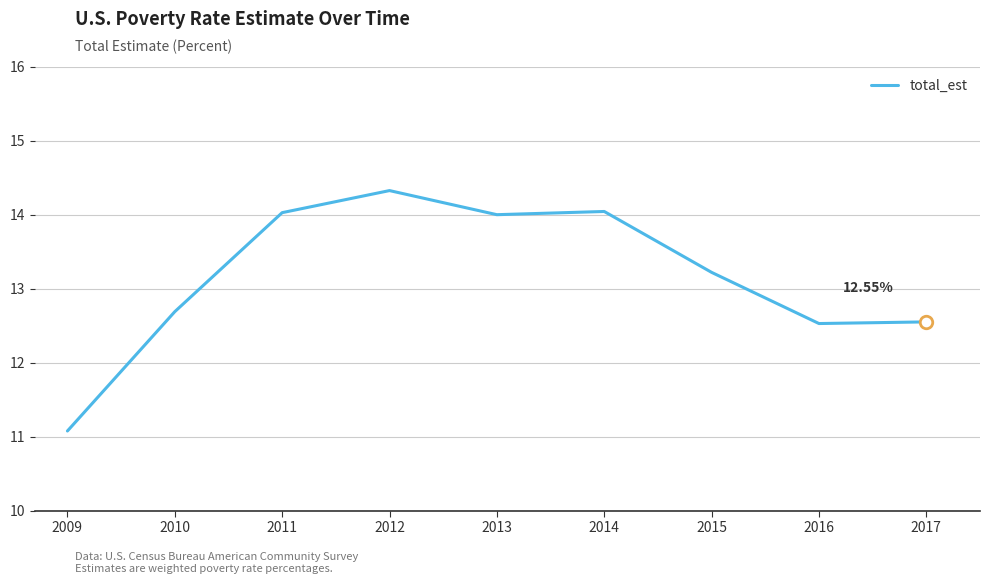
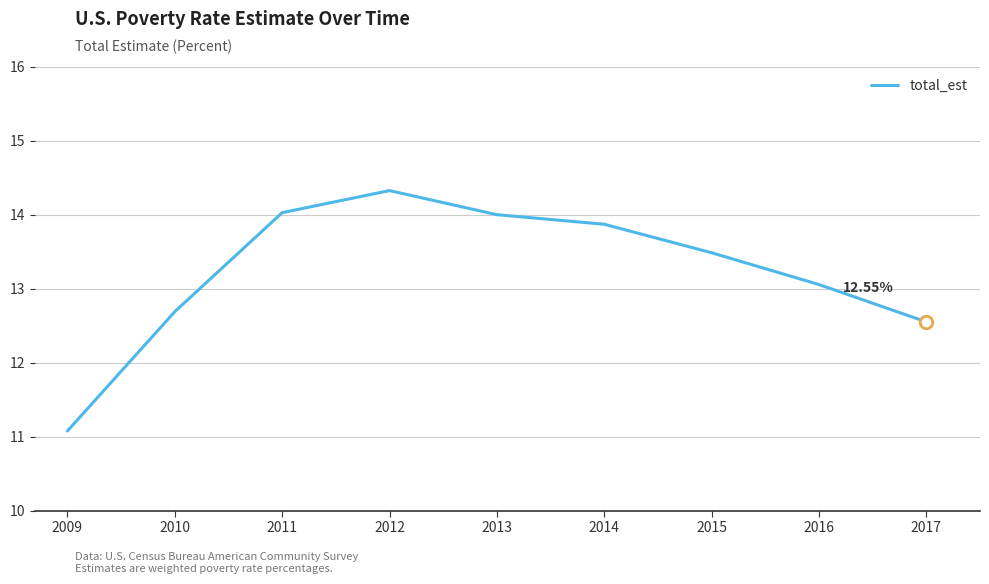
total_est, 2014: 14.0 -> 13.9
total_est, 2015: 13.2 -> 13.5
total_est, 2016: 12.5 -> 13.1
